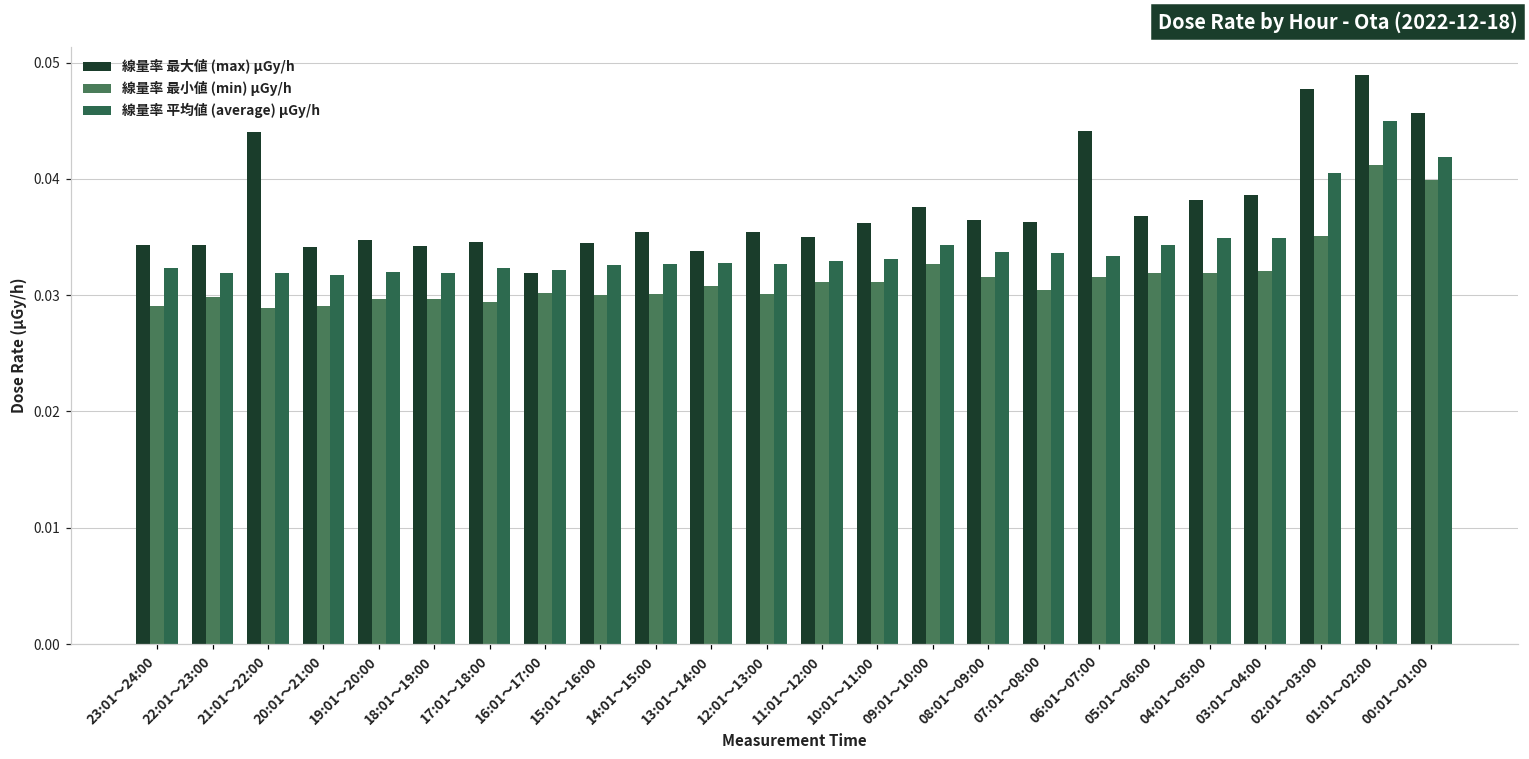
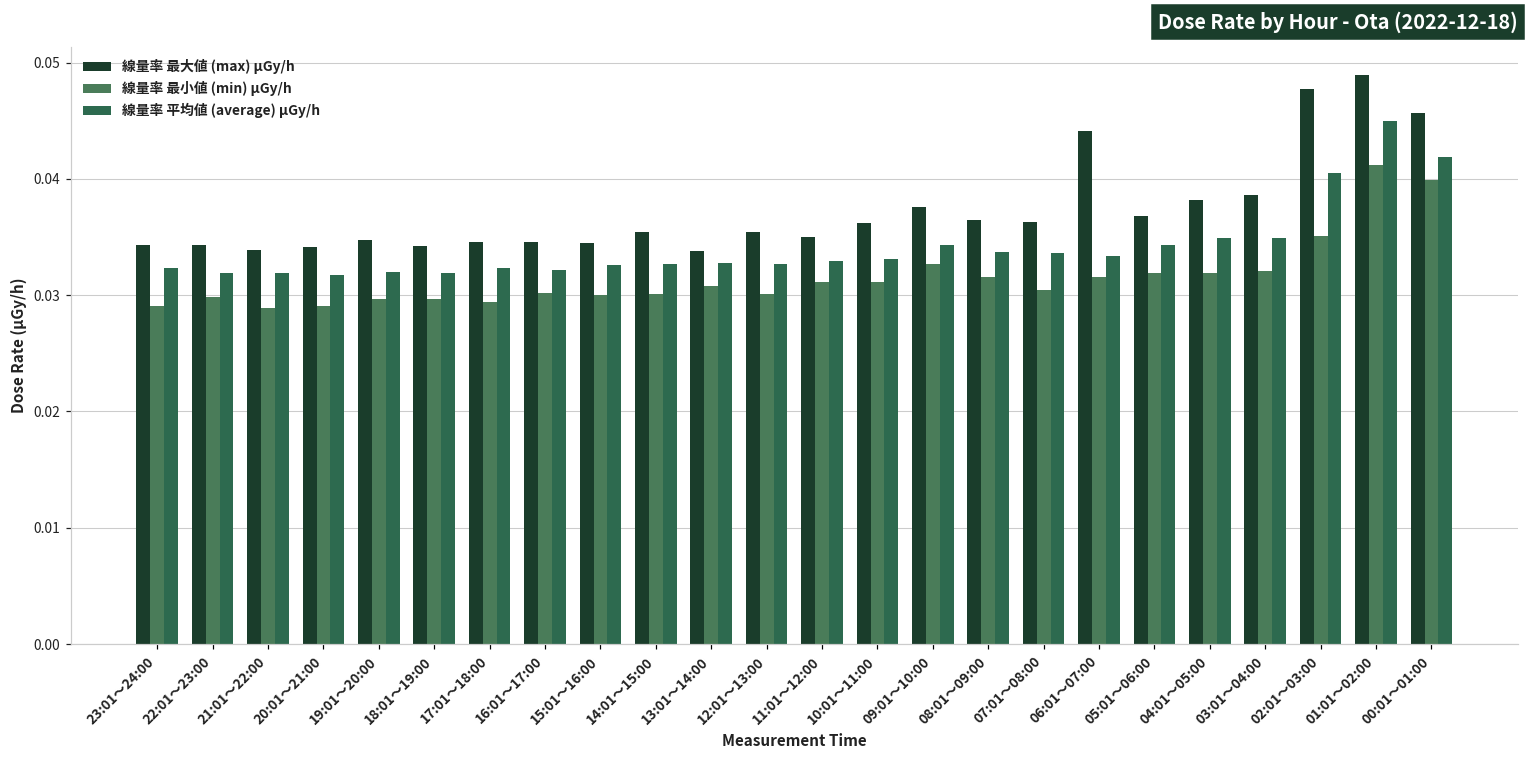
線量率 最大値 (max) μGy/h, 21:01～22:00: 0.0440 -> 0.0339
線量率 最大値 (max) μGy/h, 16:01～17:00: 0.0319 -> 0.0346
